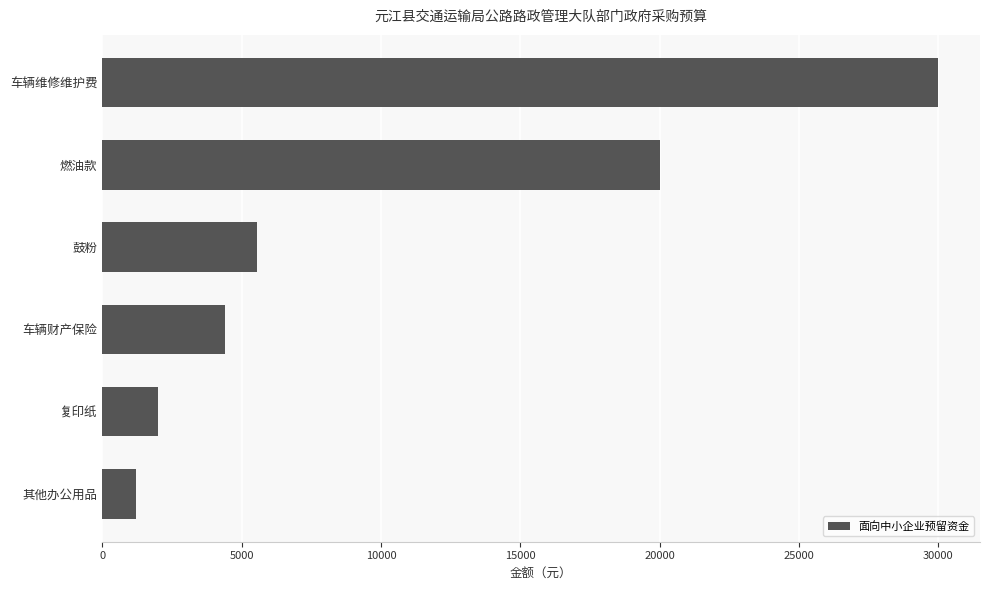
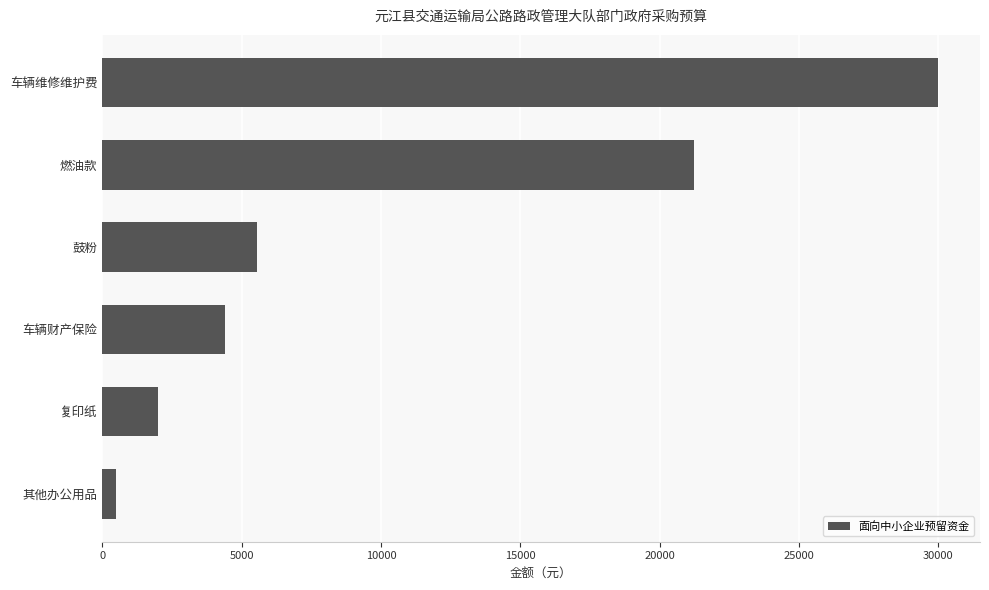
燃油款: 20000 -> 21200
其他办公用品: 1200 -> 500
